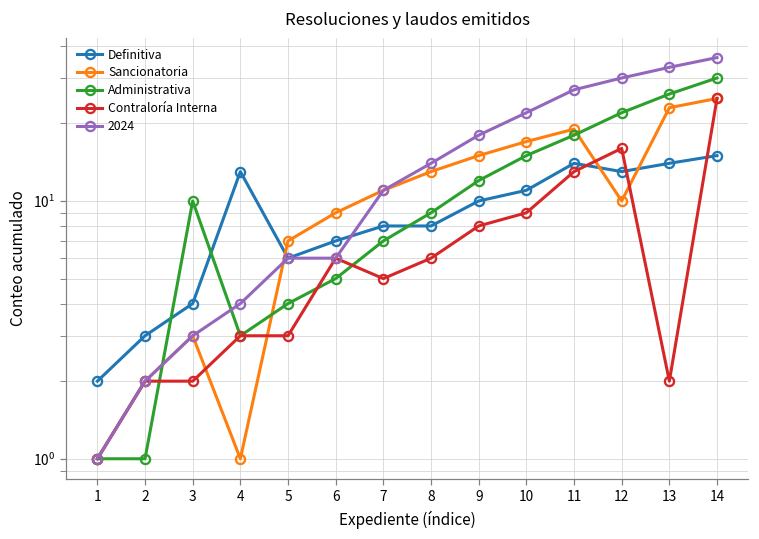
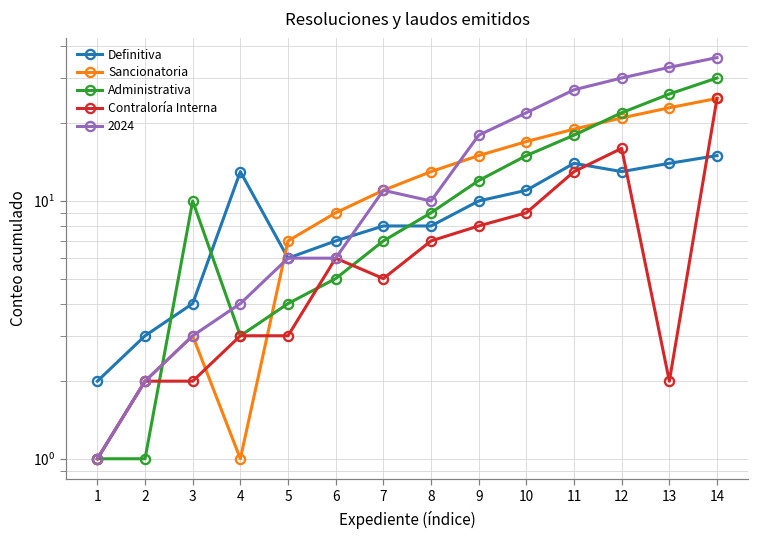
Contraloría Interna, 8: 6 -> 7
2024, 8: 14 -> 10
Sancionatoria, 12: 10 -> 21
